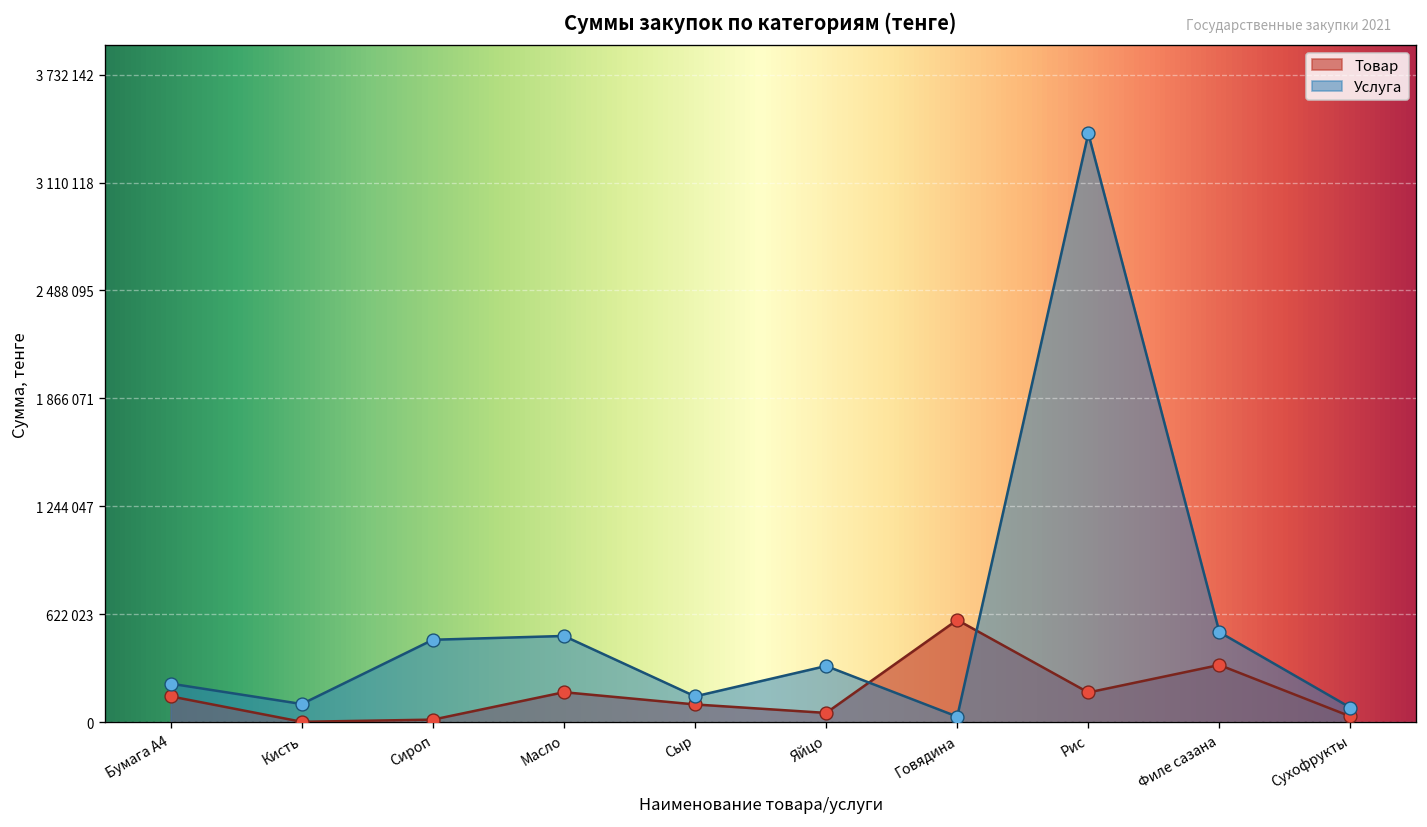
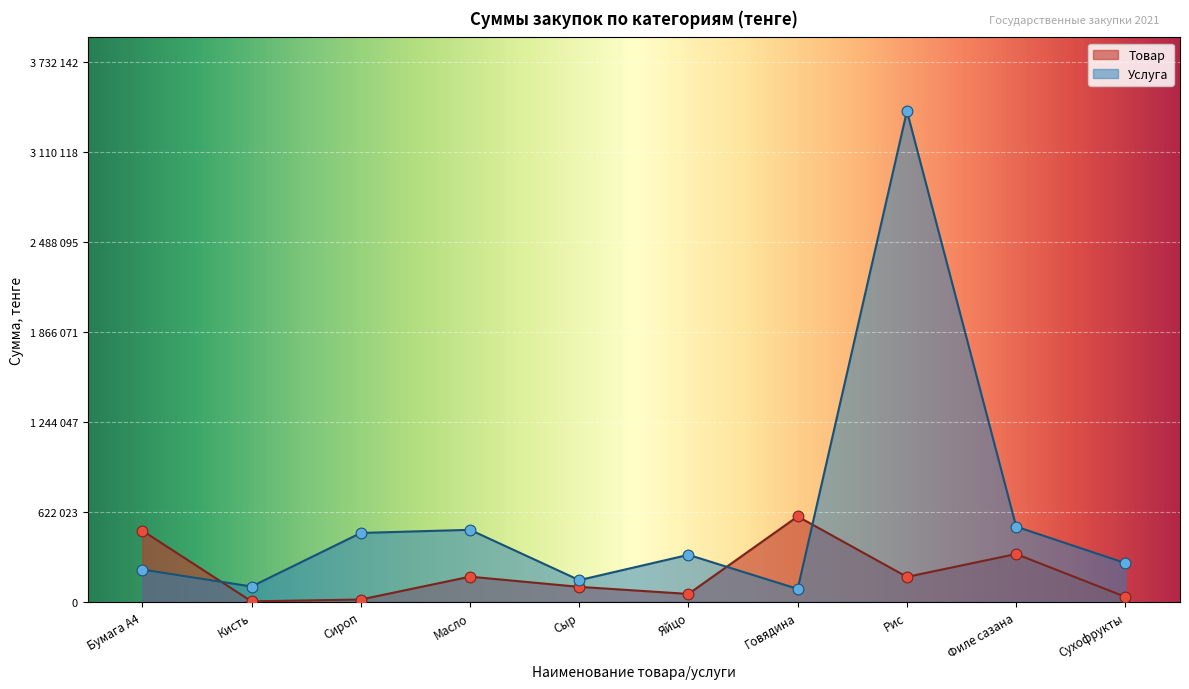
Товар, Бумага А4: 150000 -> 490000
Услуга, Говядина: 30000 -> 90000
Услуга, Сухофрукты: 80000 -> 270000
